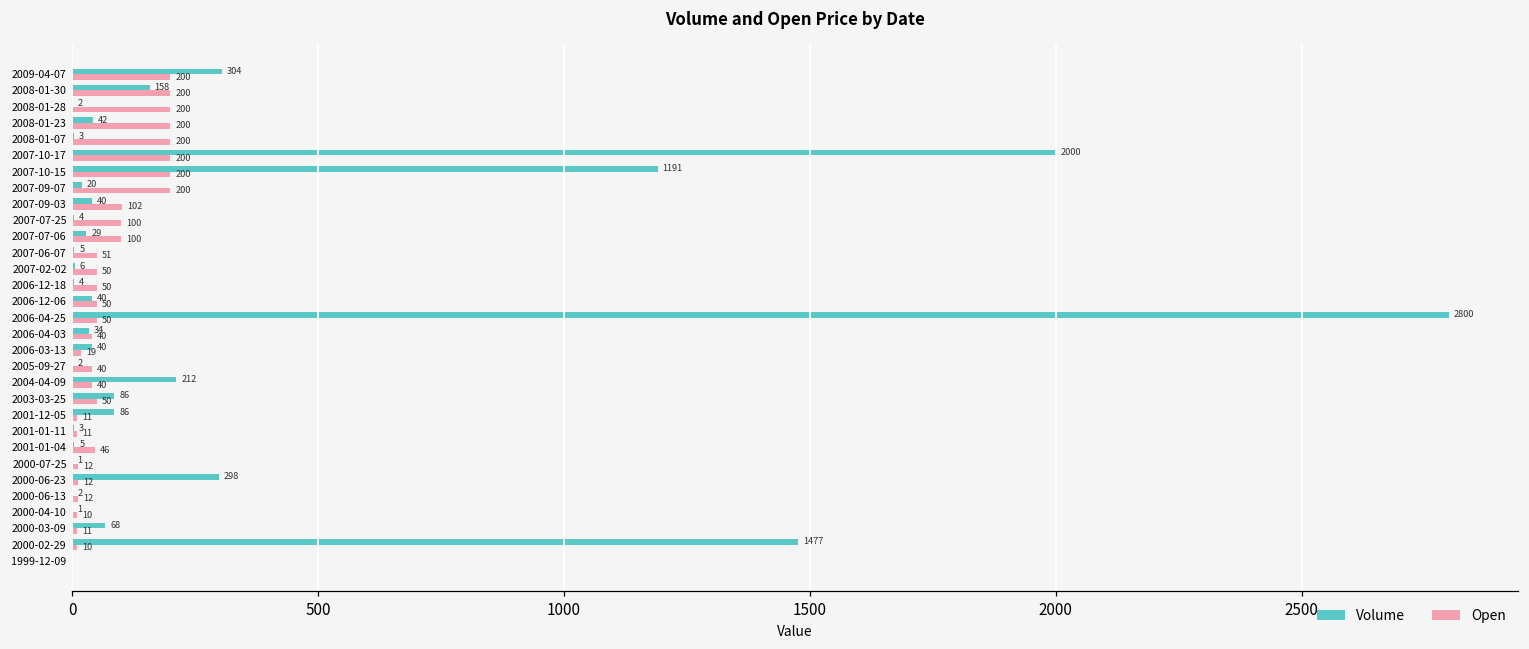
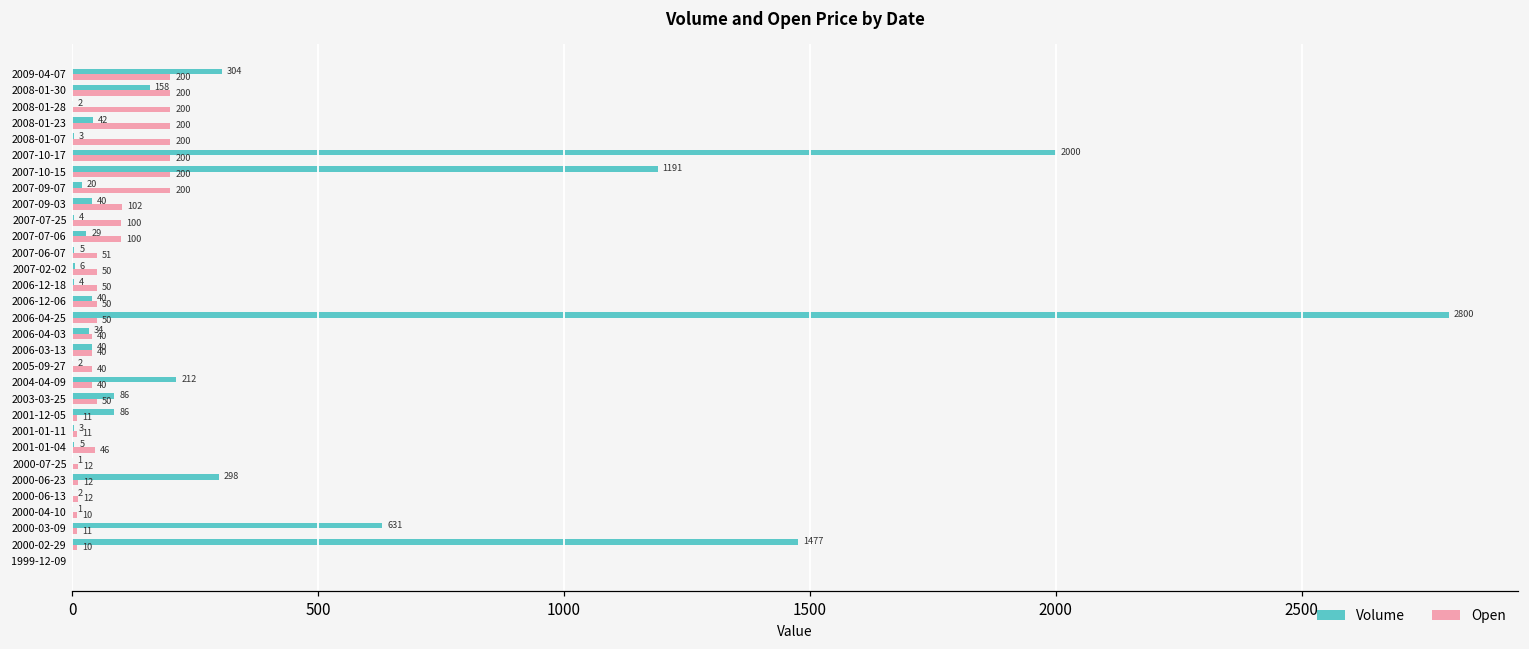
Open, 2006-03-13: 19 -> 40
Volume, 2000-03-09: 68 -> 631
